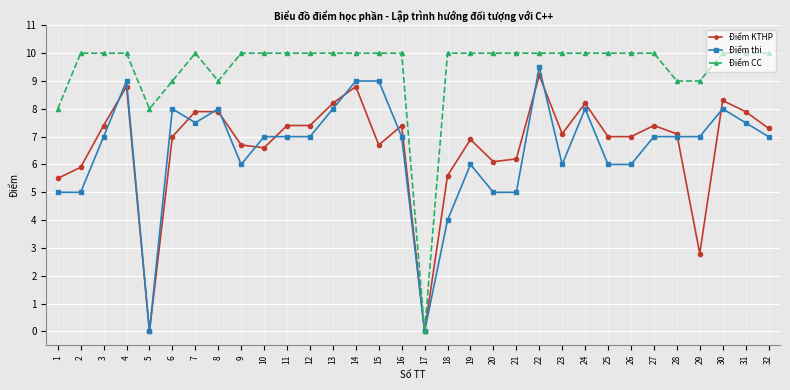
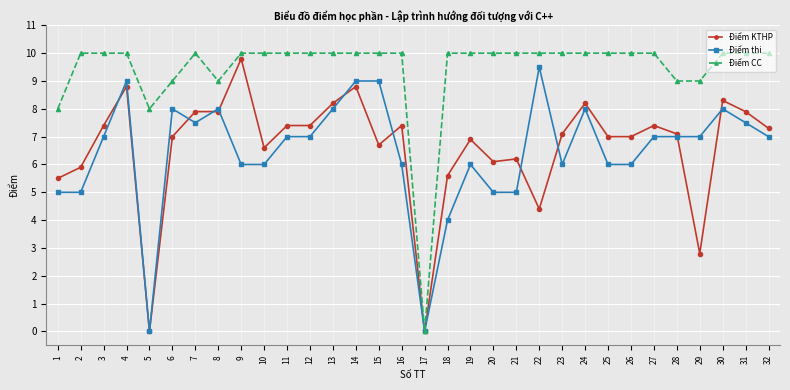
Điểm KTHP, 9: 6.7 -> 9.8
Điểm thi, 10: 7 -> 6
Điểm thi, 16: 7 -> 6
Điểm KTHP, 22: 9.2 -> 4.4
